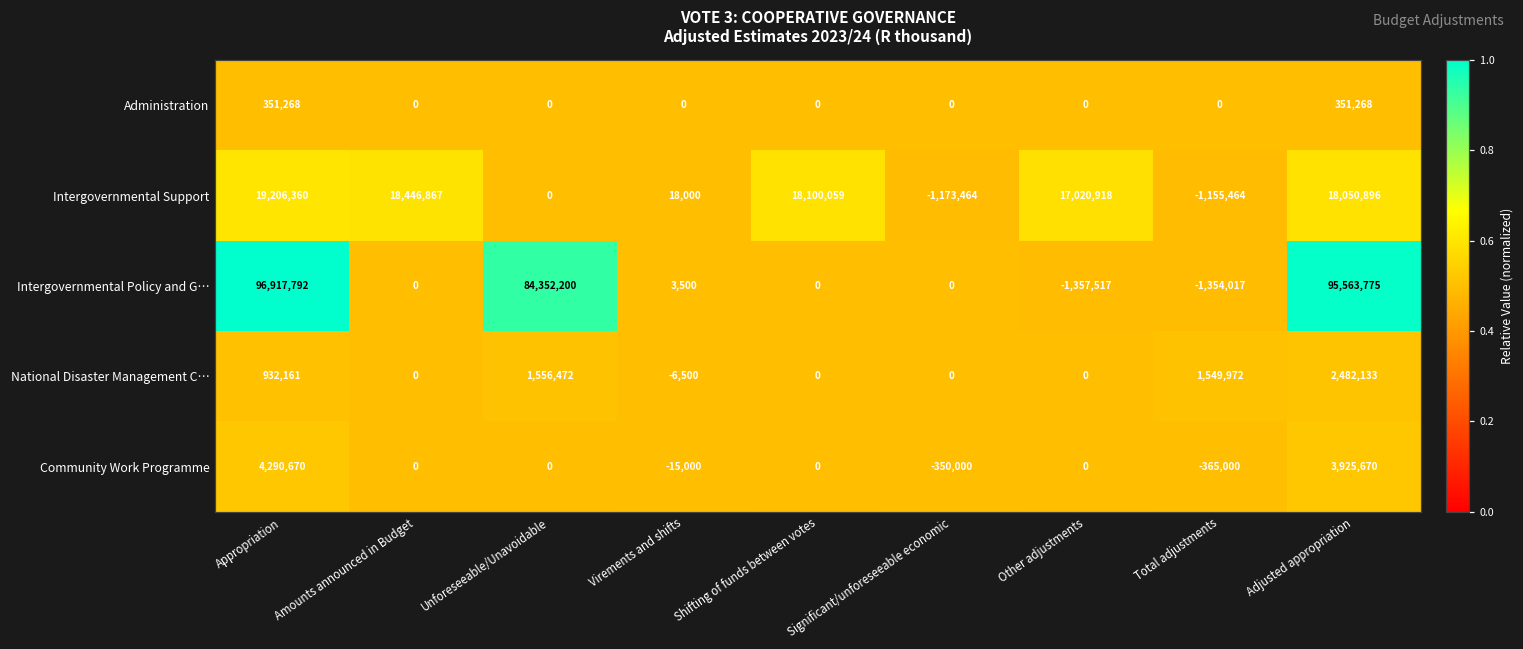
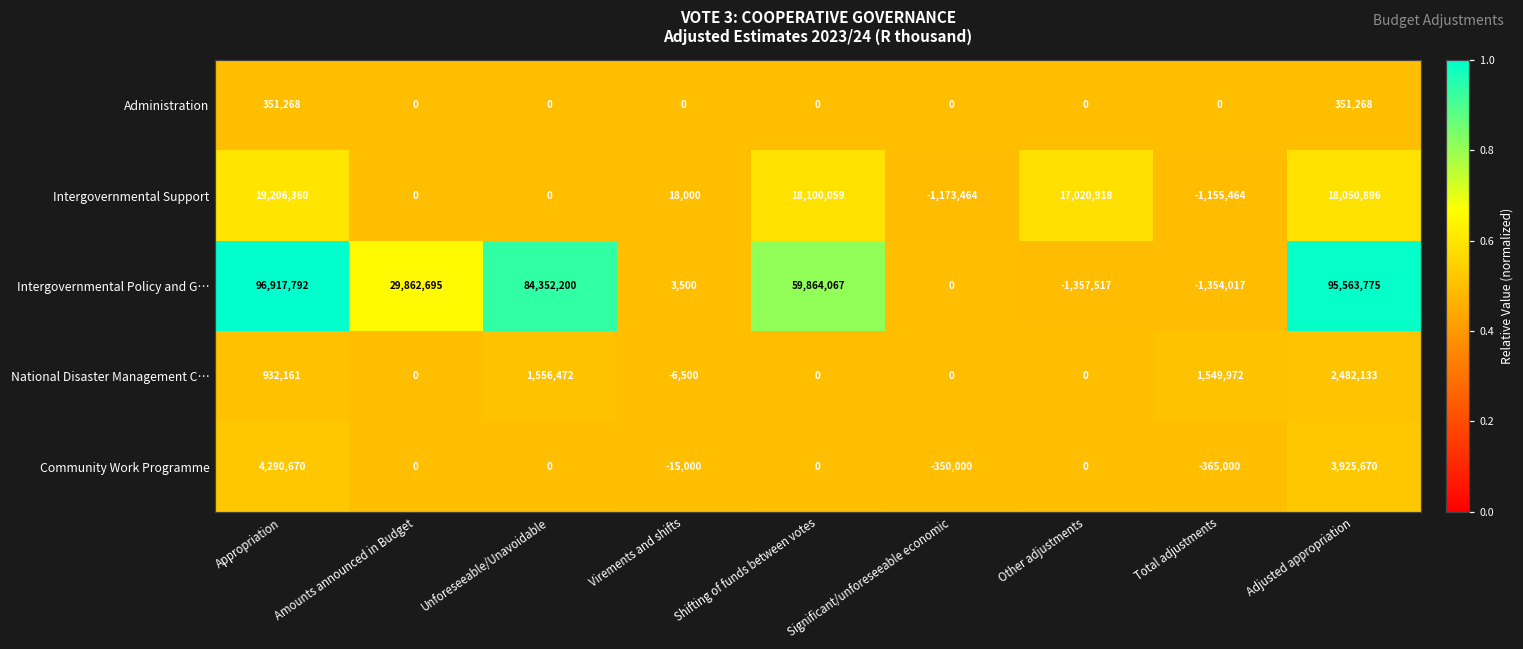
Intergovernmental Support, Amounts announced in Budget: 18,446,867 -> 0
Intergovernmental Policy and G…, Amounts announced in Budget: 0 -> 29,862,695
Intergovernmental Policy and G…, Shifting of funds between votes: 0 -> 59,864,067
